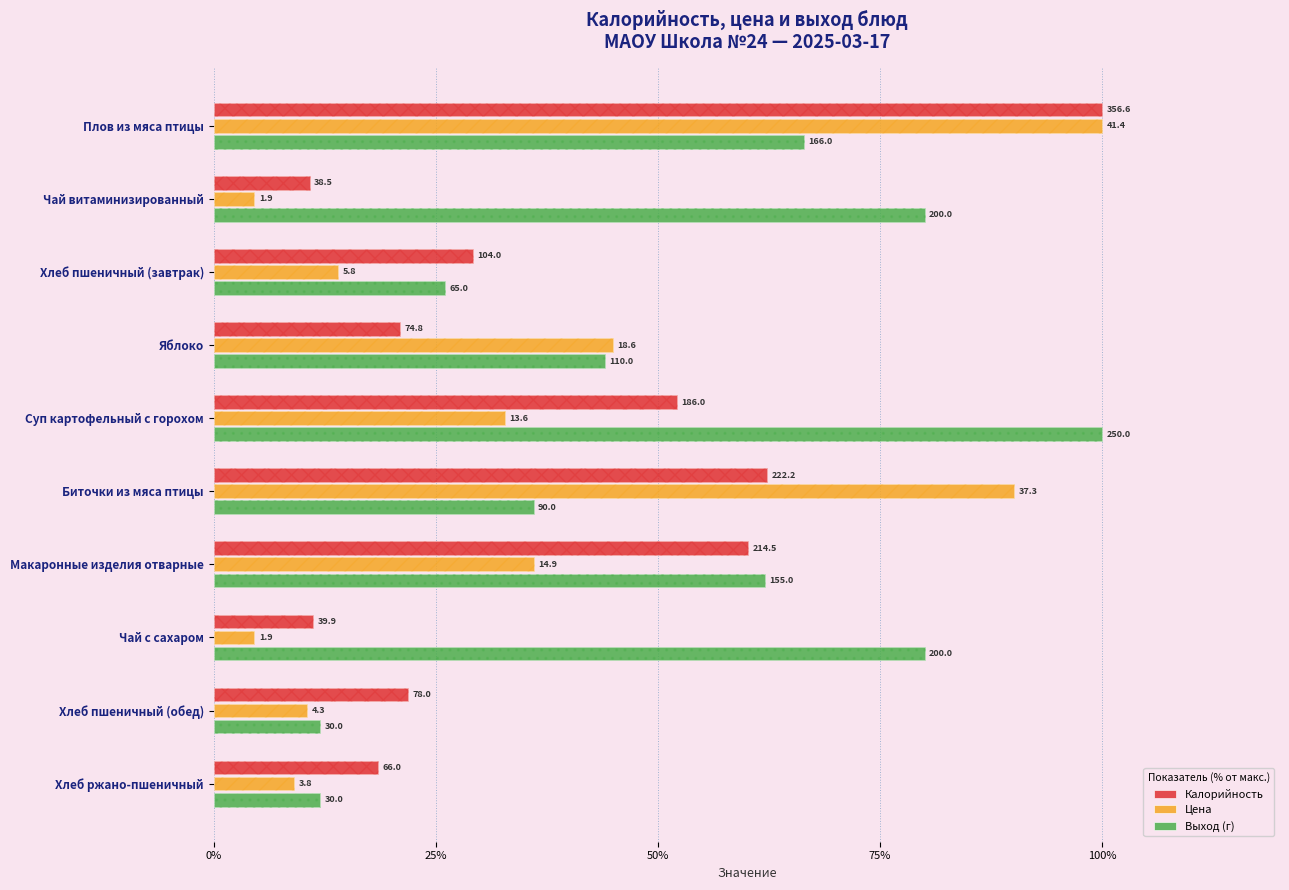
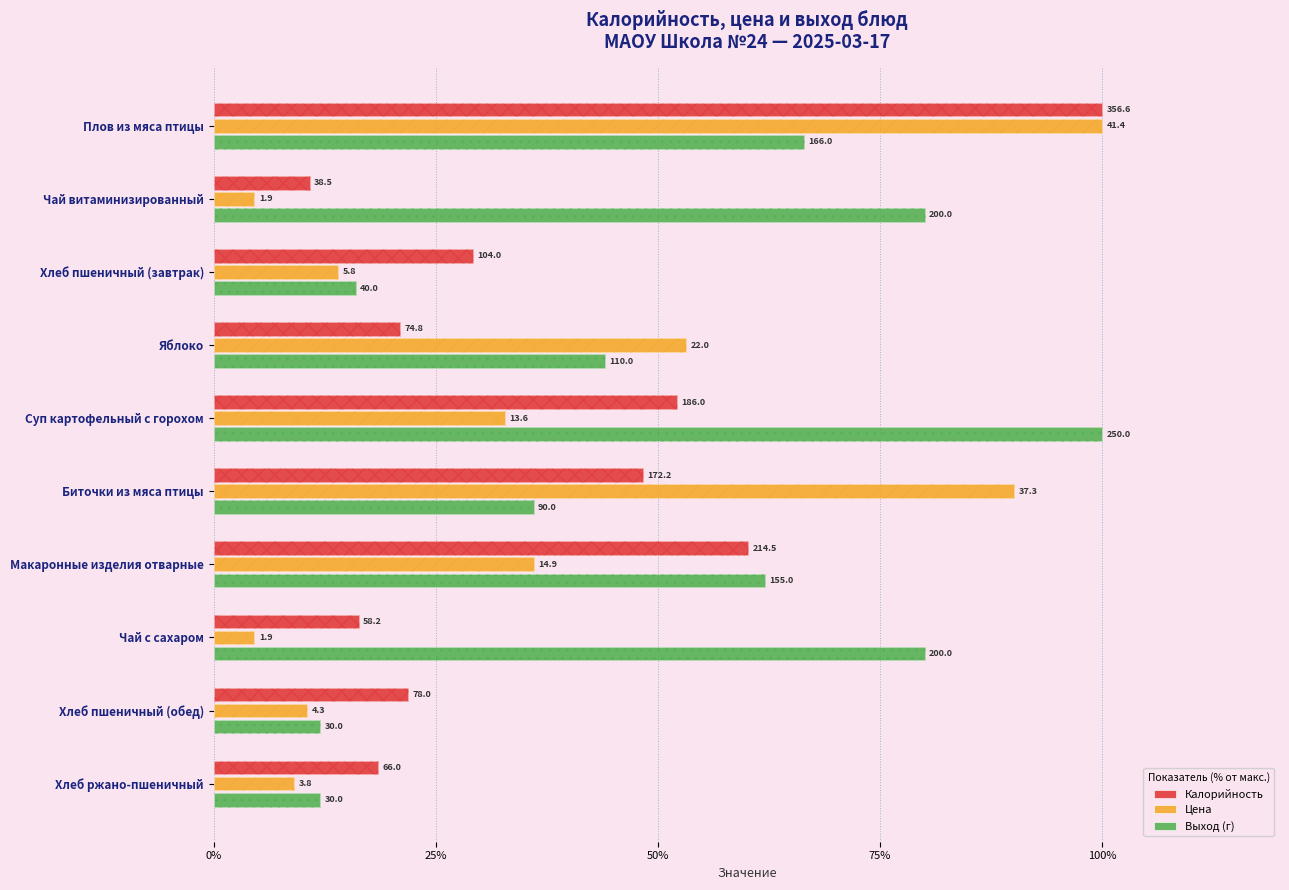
Выход (г), Хлеб пшеничный (завтрак): 65.0 -> 40.0
Цена, Яблоко: 18.6 -> 22.0
Калорийность, Биточки из мяса птицы: 222.2 -> 172.2
Калорийность, Чай с сахаром: 39.9 -> 58.2
